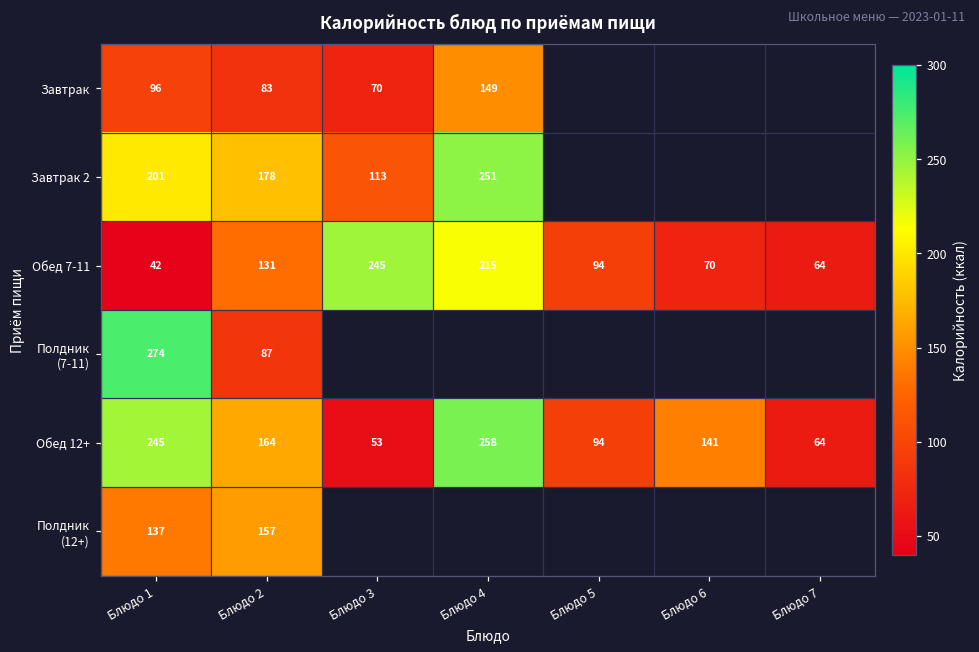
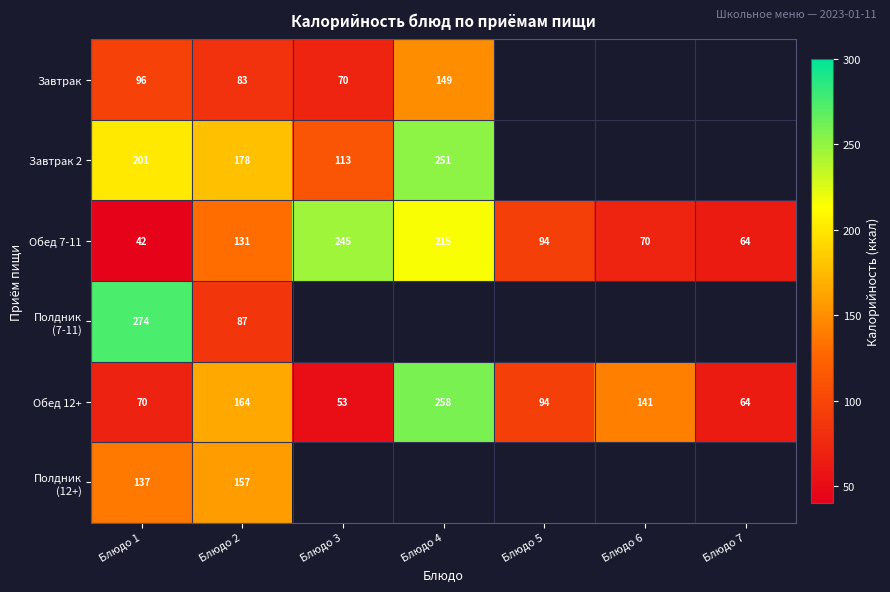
Обед 12+, Блюдо 1: 245 -> 70
